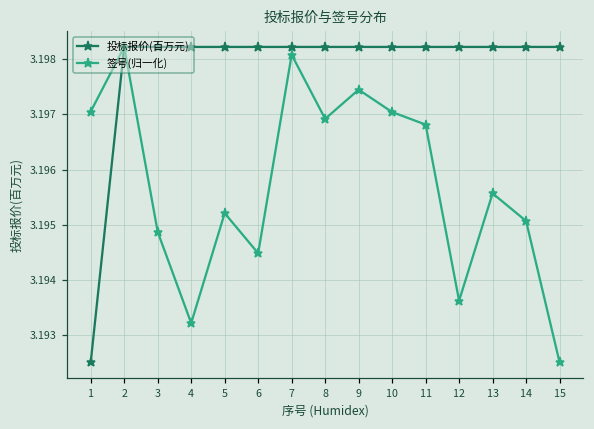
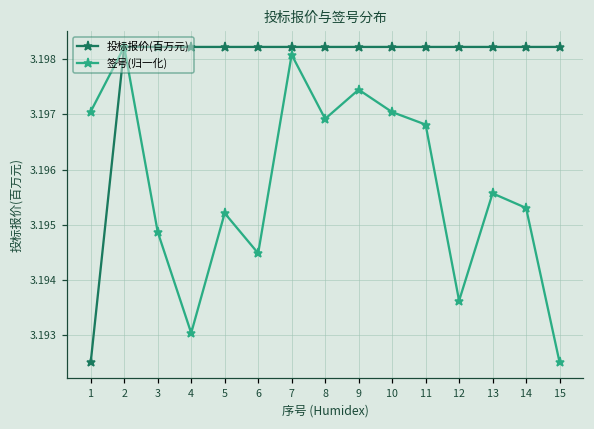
签号(归一化), 4: 3.1932 -> 3.1930
签号(归一化), 14: 3.1951 -> 3.1953
